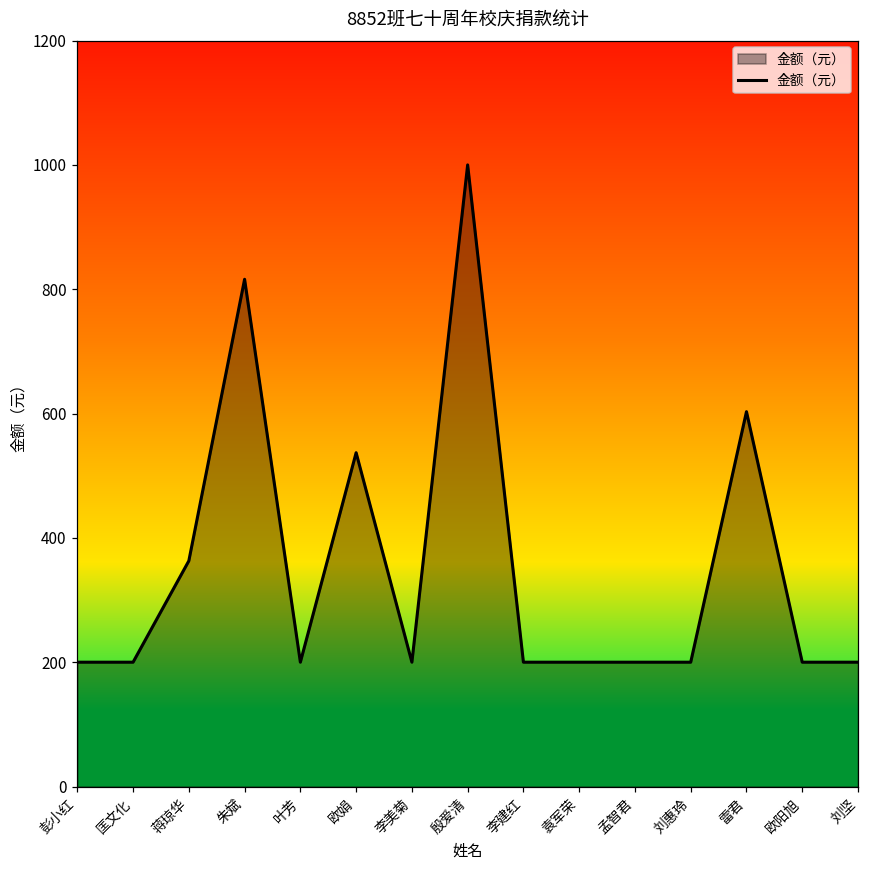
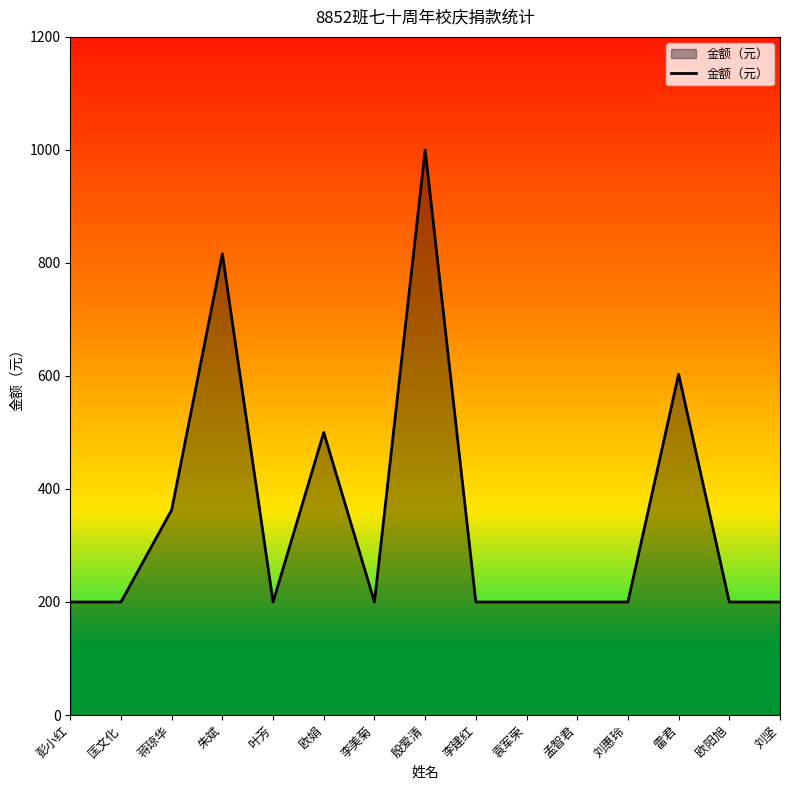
欧娟: 540 -> 500
